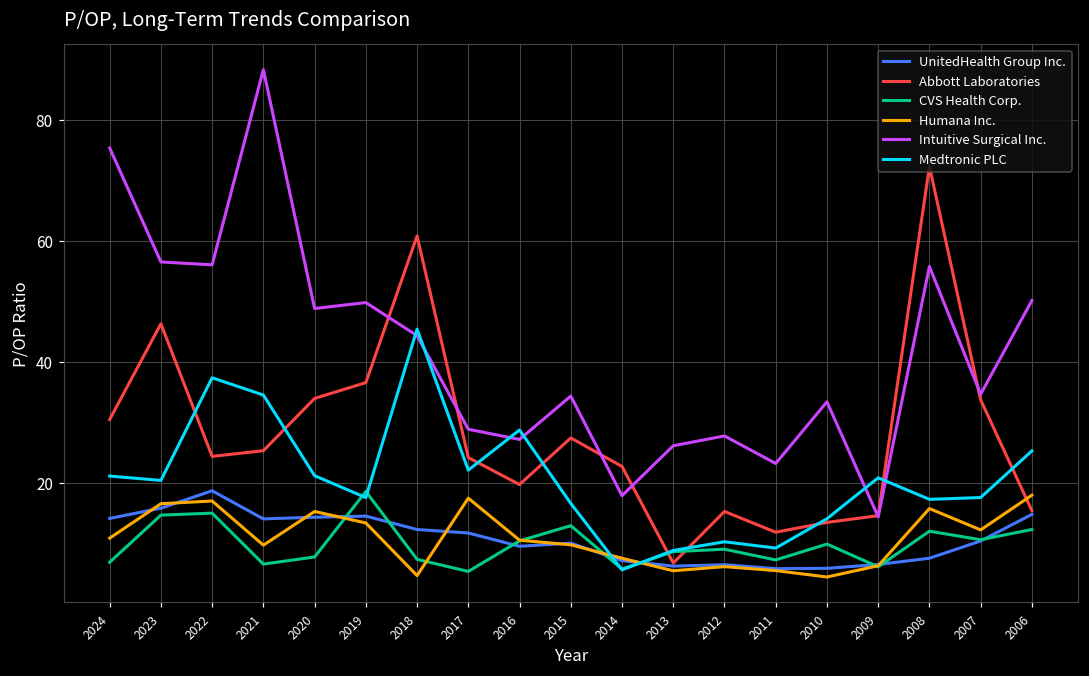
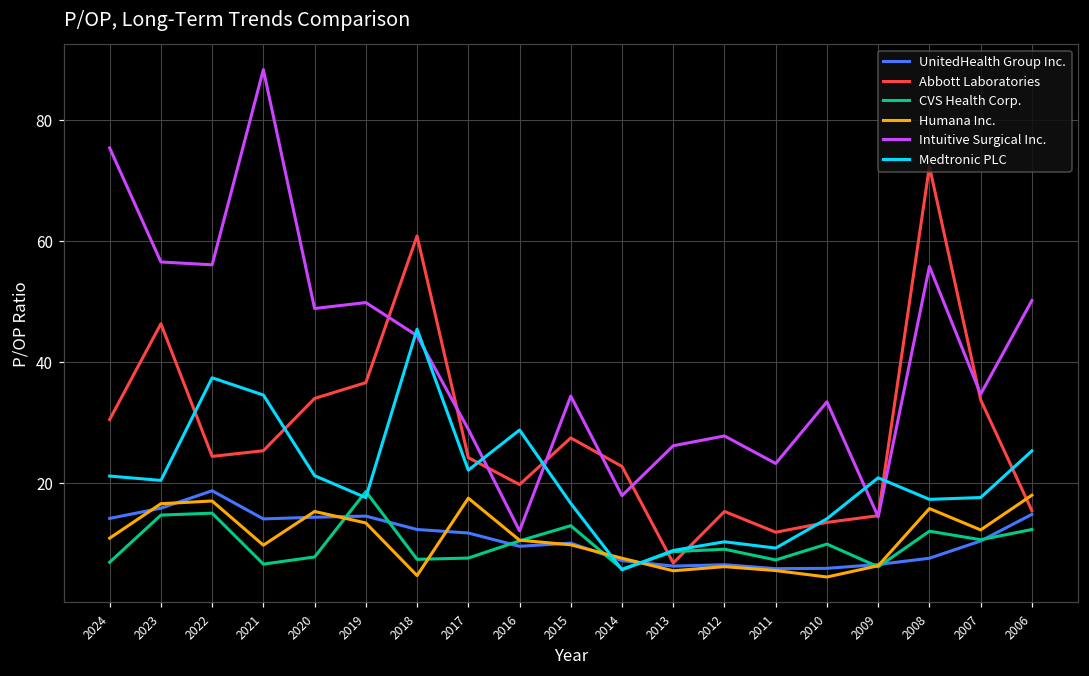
CVS Health Corp., 2017: 5 -> 8
Intuitive Surgical Inc., 2016: 27 -> 12
